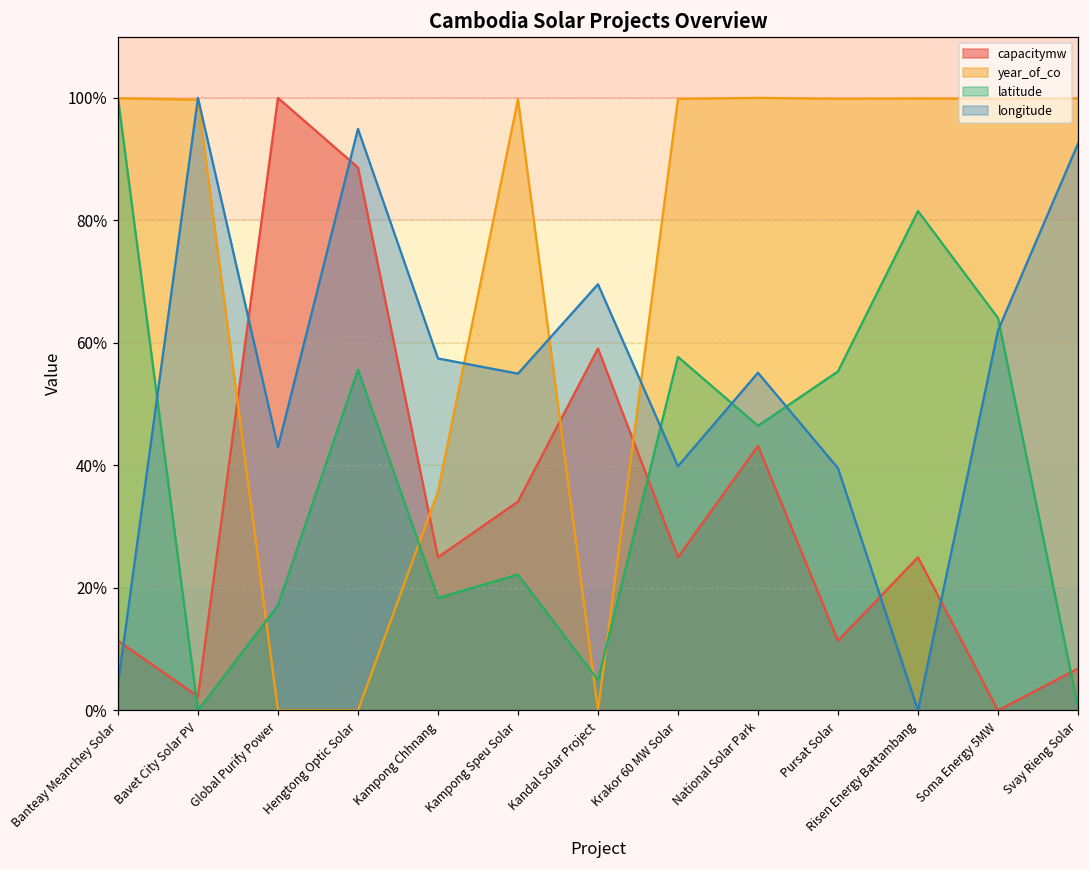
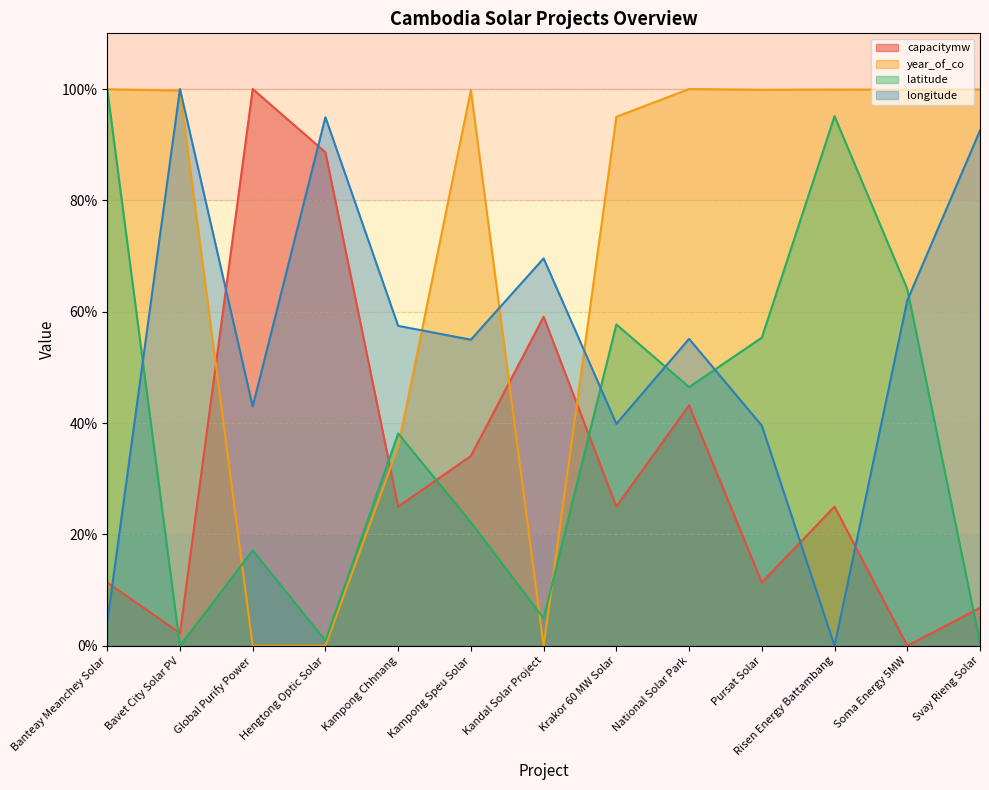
latitude, Hengtong Optic Solar: 56% -> 1%
latitude, Kampong Chhnang: 18% -> 38%
year_of_co, Krakor 60 MW Solar: 100% -> 95%
latitude, Risen Energy Battambang: 82% -> 95%
